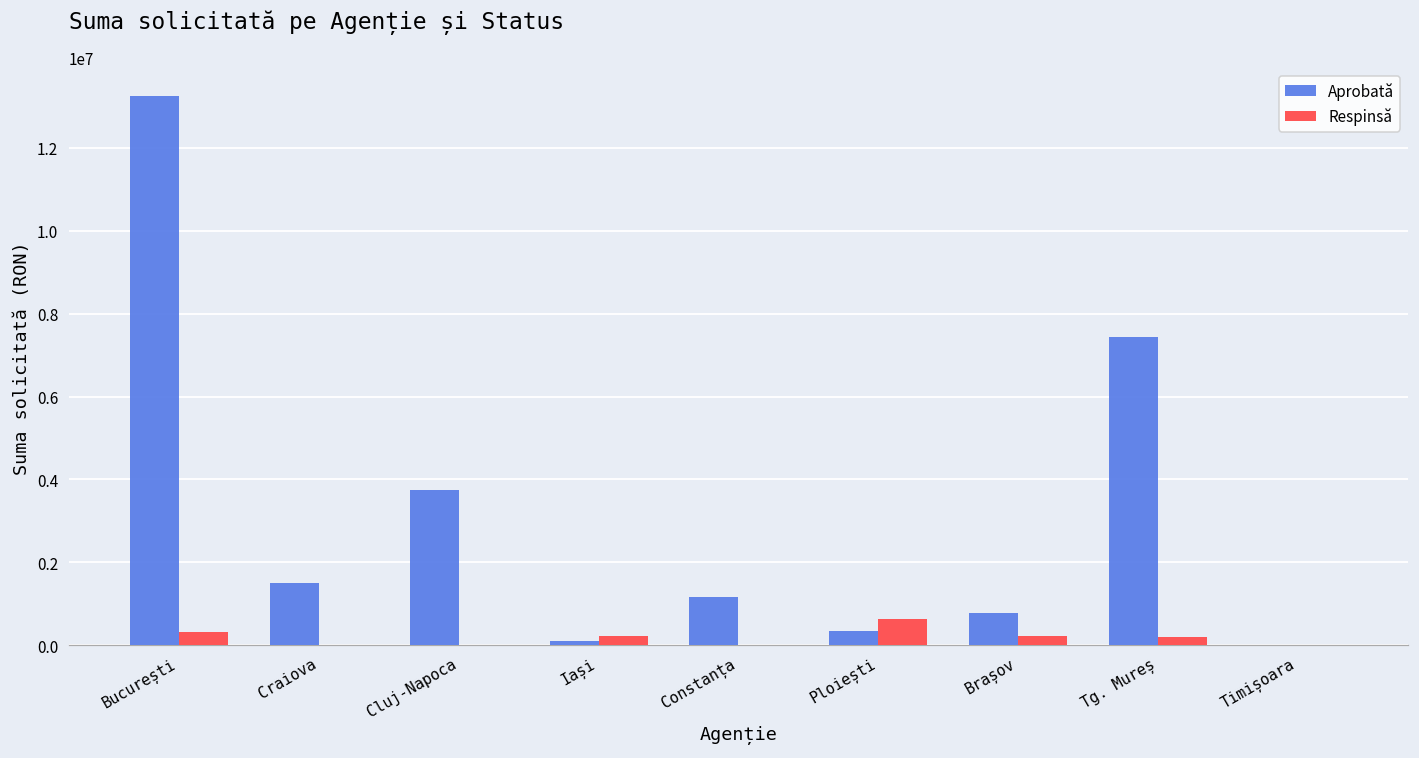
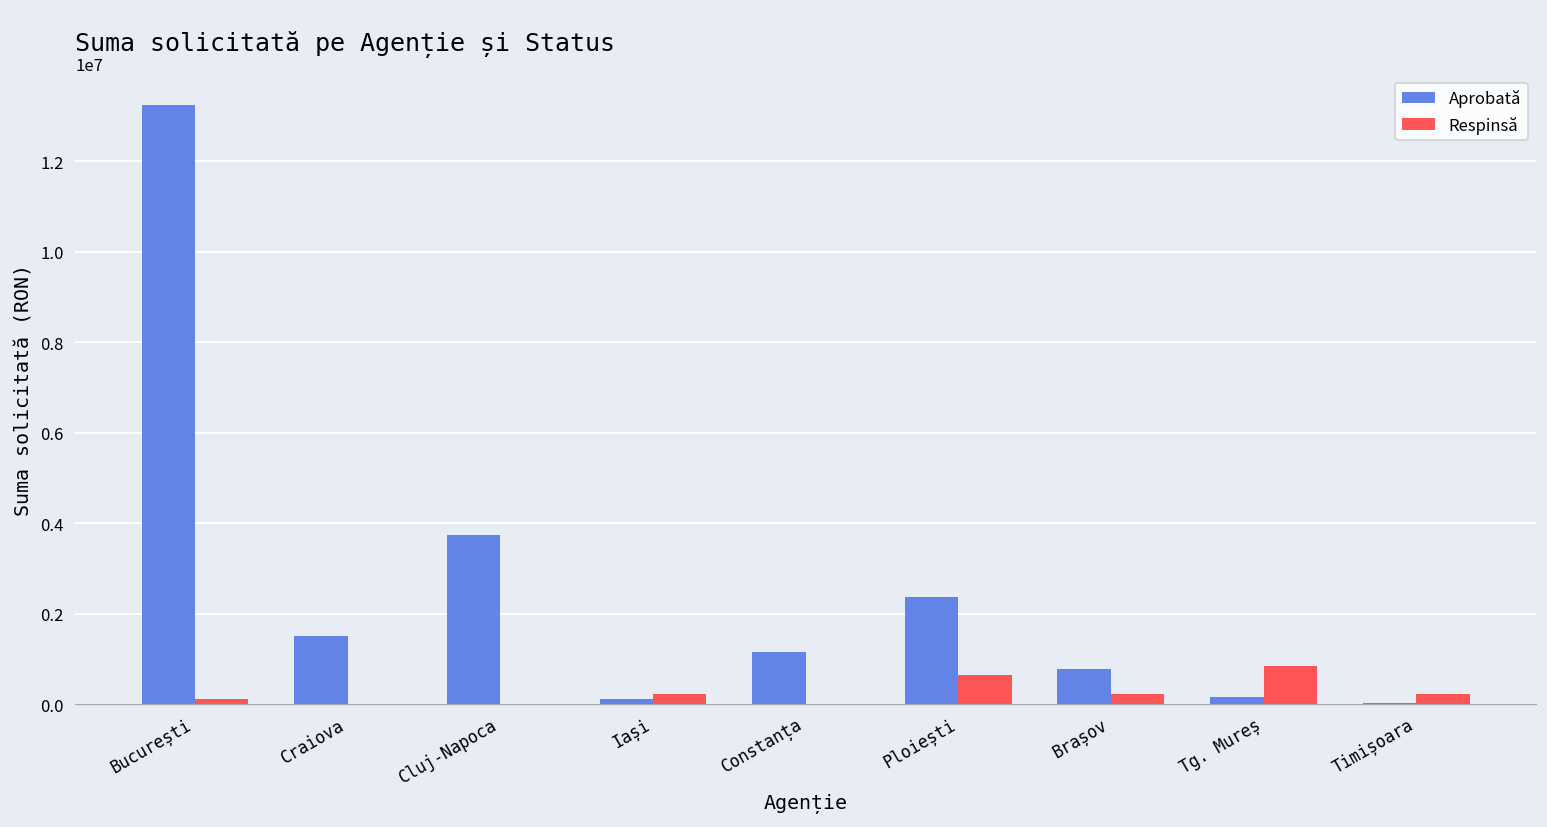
Respinsă, București: 300000 -> 100000
Aprobată, Ploiești: 300000 -> 2400000
Aprobată, Tg. Mureș: 7400000 -> 200000
Respinsă, Tg. Mureș: 200000 -> 800000
Respinsă, Timișoara: 0 -> 200000
